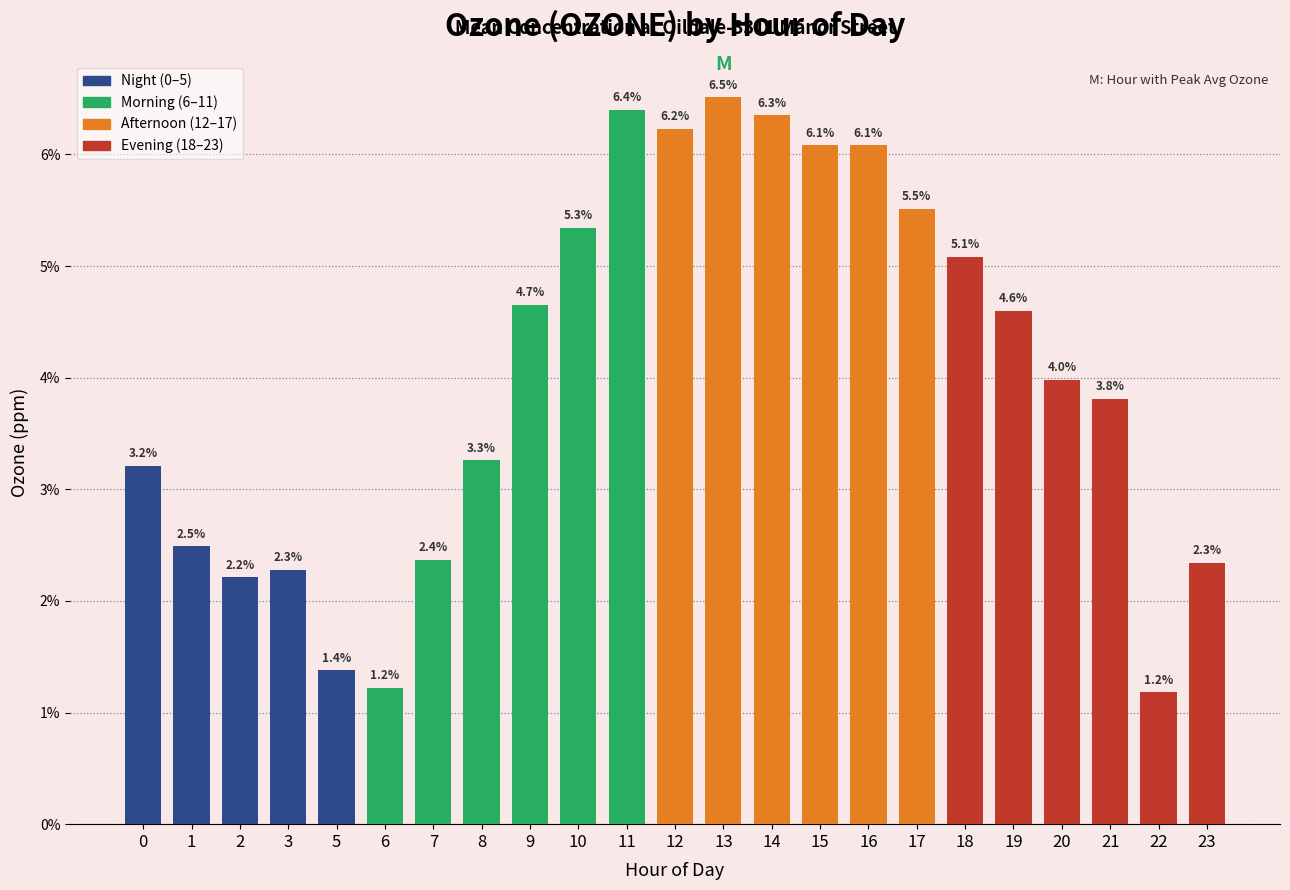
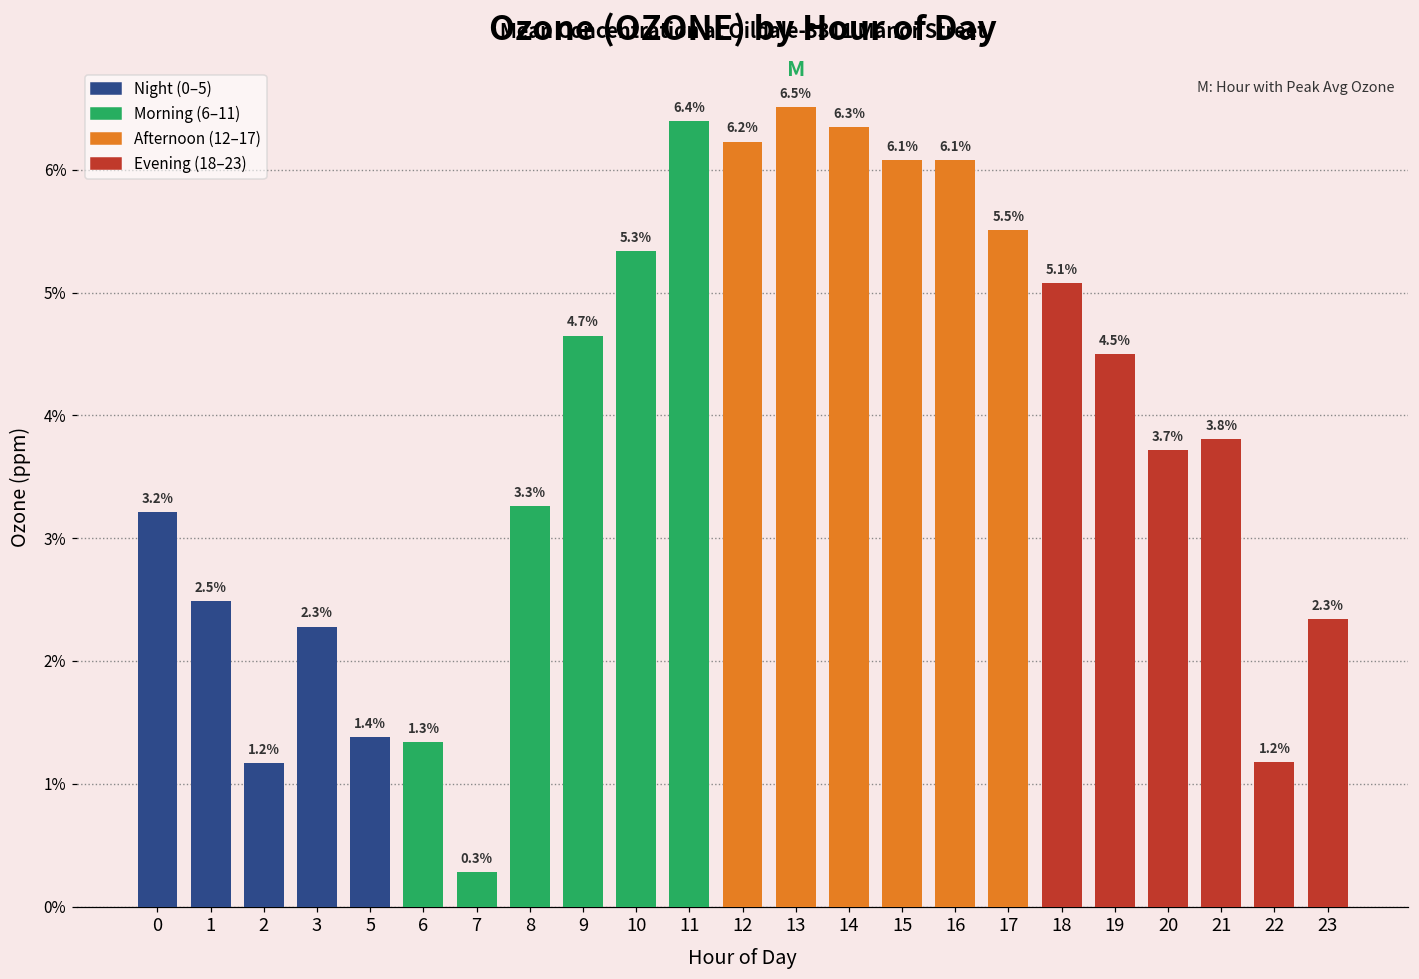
2: 2.2% -> 1.2%
6: 1.2% -> 1.3%
7: 2.4% -> 0.3%
19: 4.6% -> 4.5%
20: 4.0% -> 3.7%
